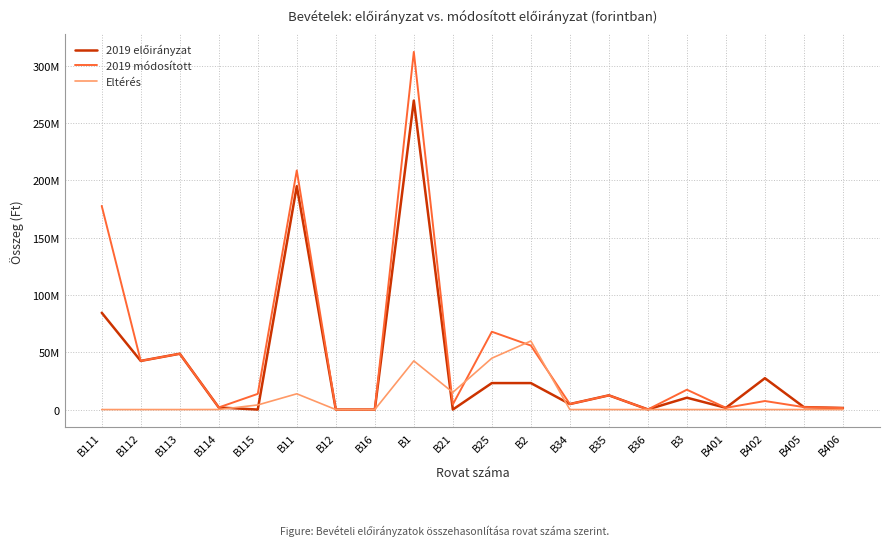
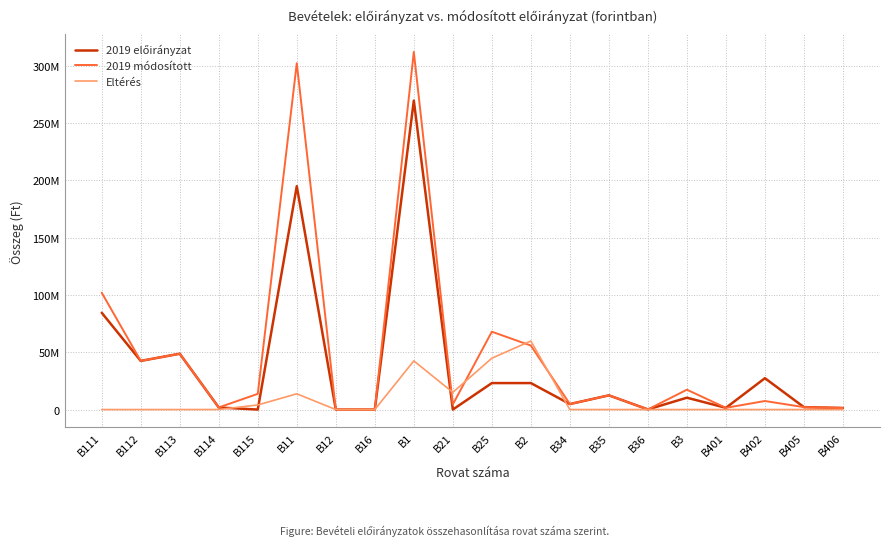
2019 módosított, B111: 178000000 -> 102000000
2019 módosított, B11: 209000000 -> 302000000
